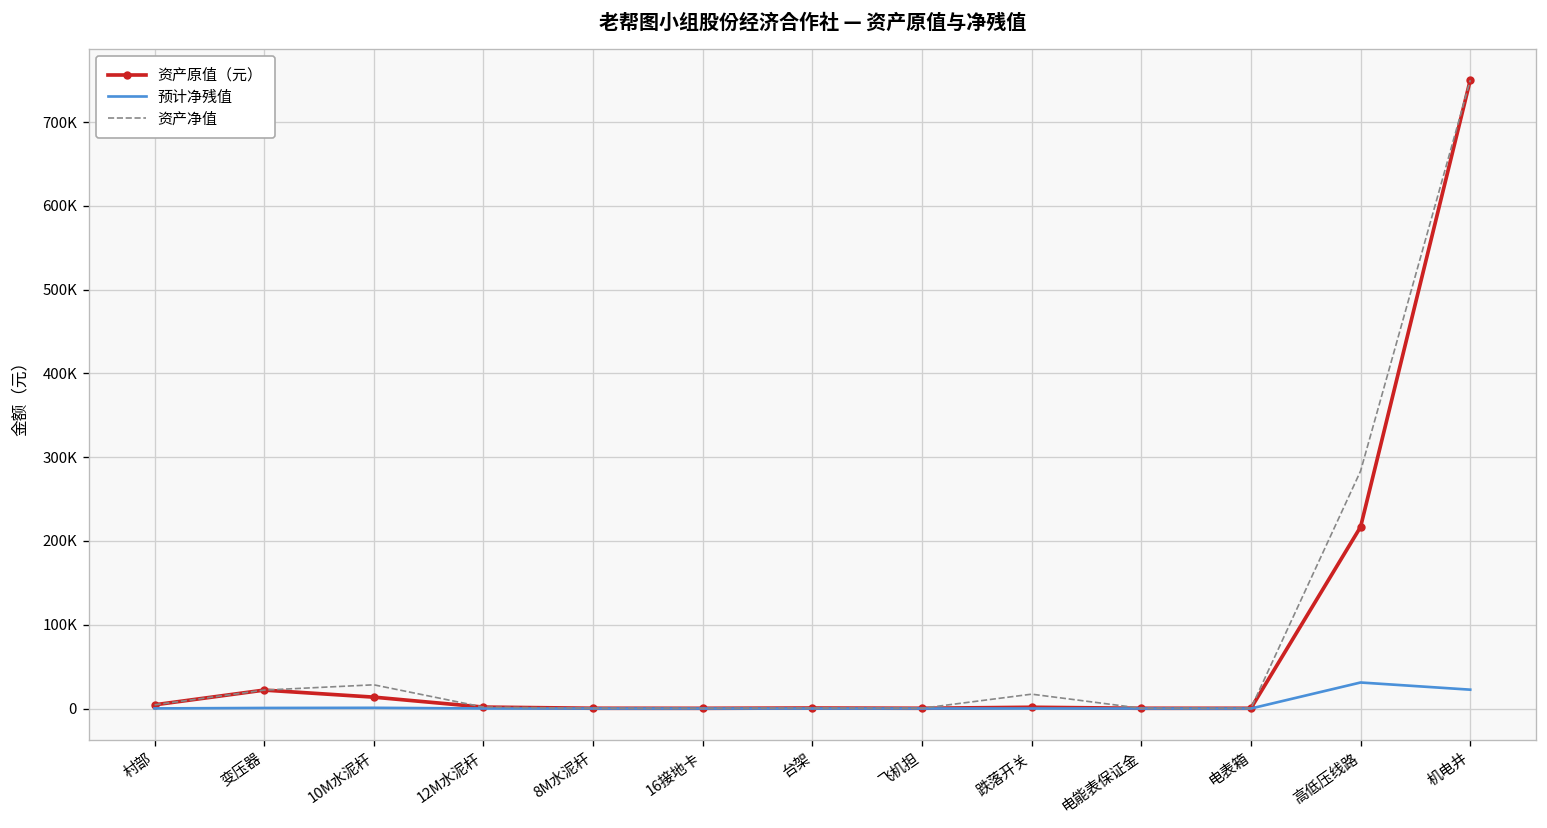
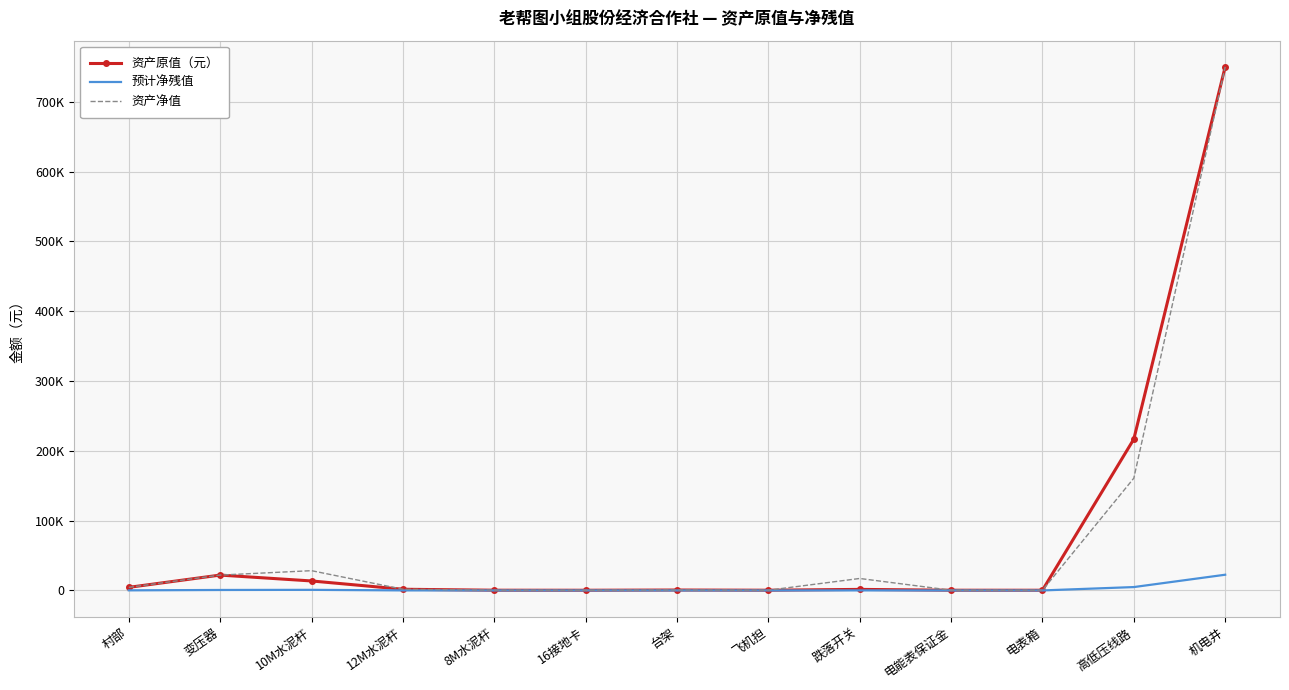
预计净残值, 高低压线路: 30000 -> 0
资产净值, 高低压线路: 280000 -> 160000
